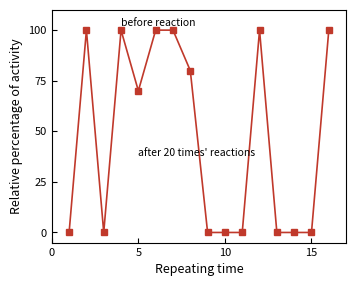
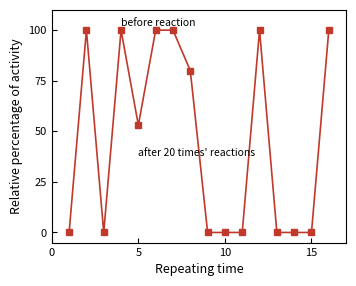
5: 70 -> 53
